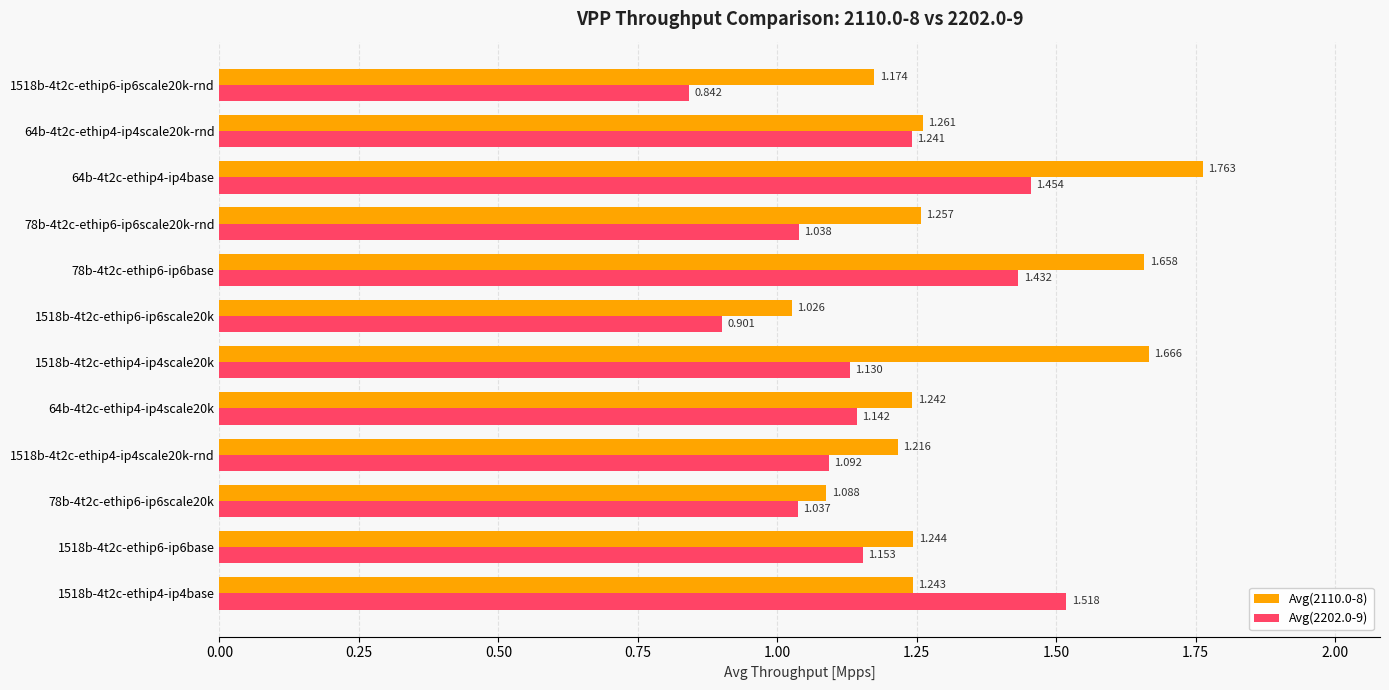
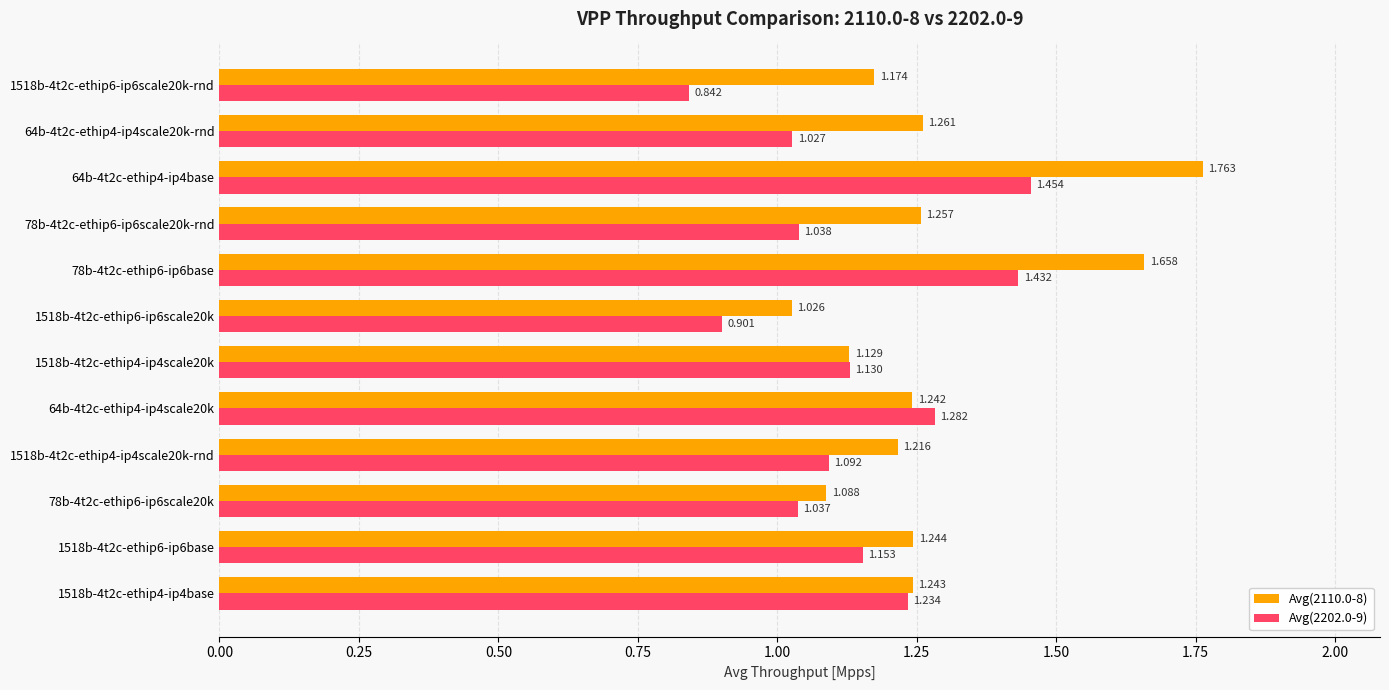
Avg(2202.0-9), 64b-4t2c-ethip4-ip4scale20k-rnd: 1.241 -> 1.027
Avg(2110.0-8), 1518b-4t2c-ethip4-ip4scale20k: 1.666 -> 1.129
Avg(2202.0-9), 64b-4t2c-ethip4-ip4scale20k: 1.142 -> 1.282
Avg(2202.0-9), 1518b-4t2c-ethip4-ip4base: 1.518 -> 1.234
